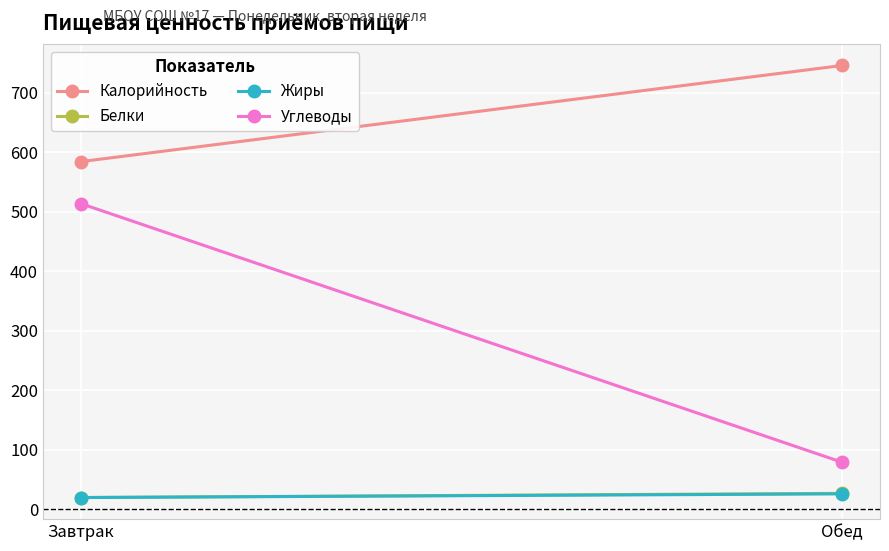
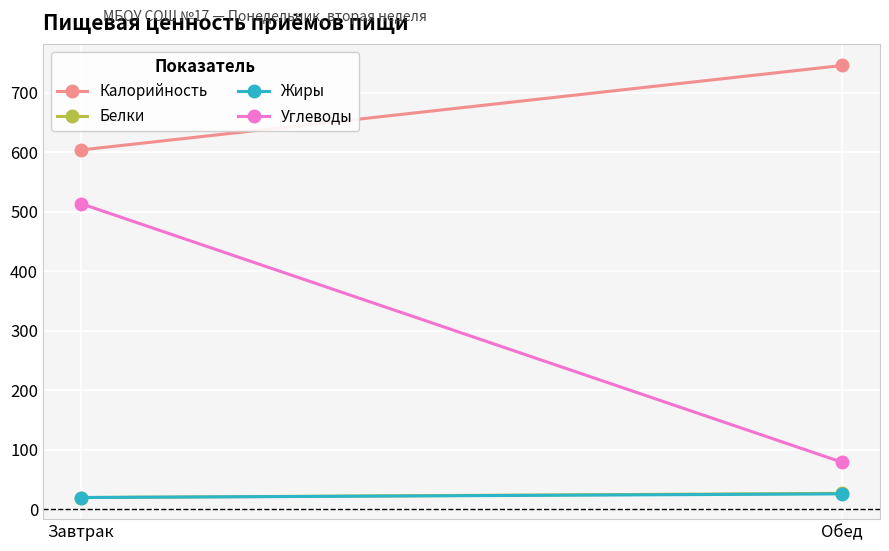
Калорийность, Завтрак: 580 -> 600
